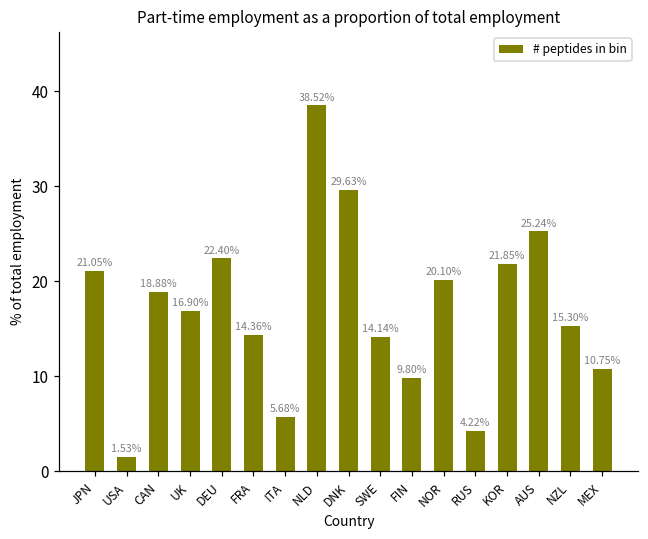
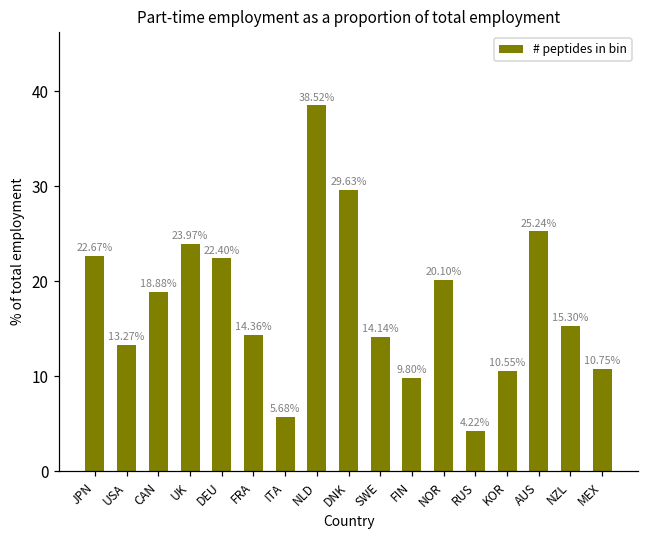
JPN: 21.05% -> 22.67%
USA: 1.53% -> 13.27%
UK: 16.90% -> 23.97%
KOR: 21.85% -> 10.55%
